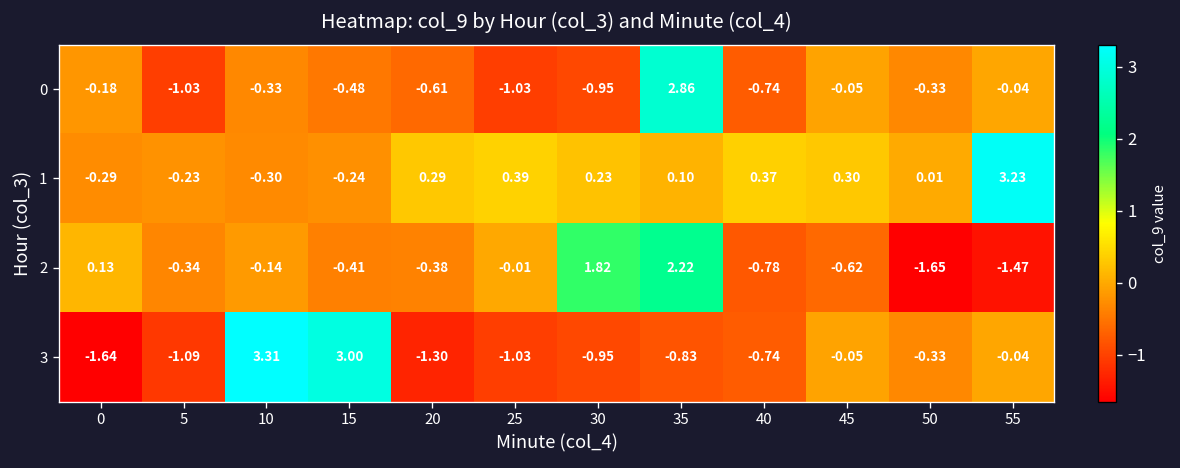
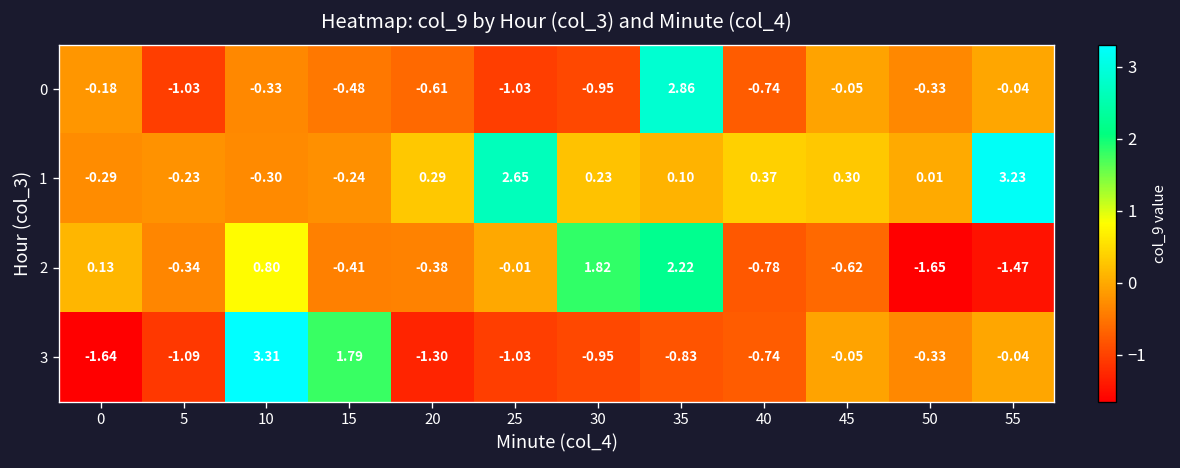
1, 25: 0.39 -> 2.65
2, 10: -0.14 -> 0.80
3, 15: 3.00 -> 1.79
